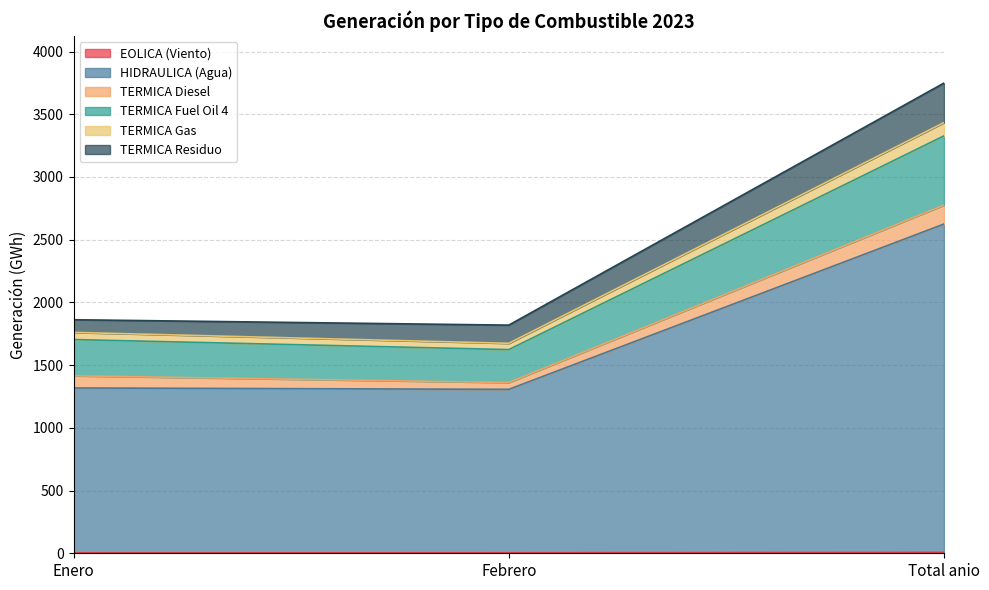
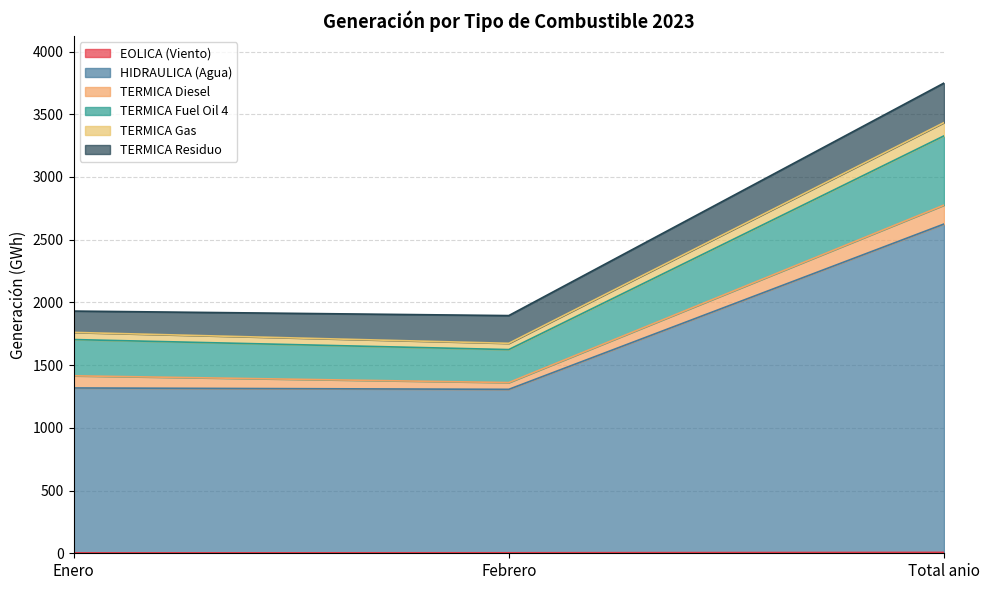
TERMICA Residuo, Enero: 100 -> 170
TERMICA Residuo, Febrero: 150 -> 220
